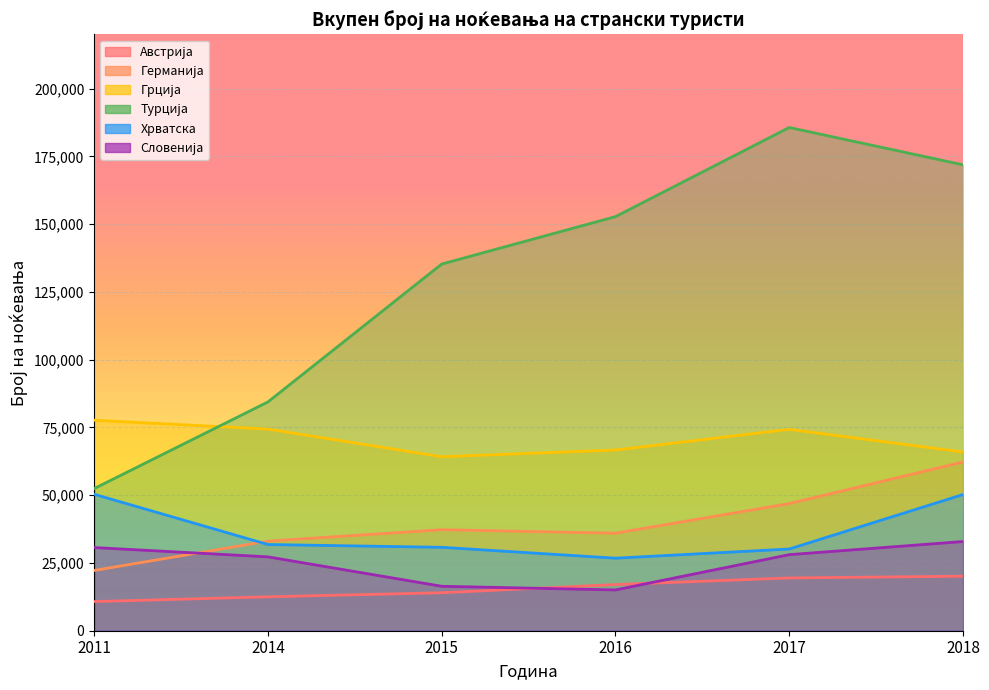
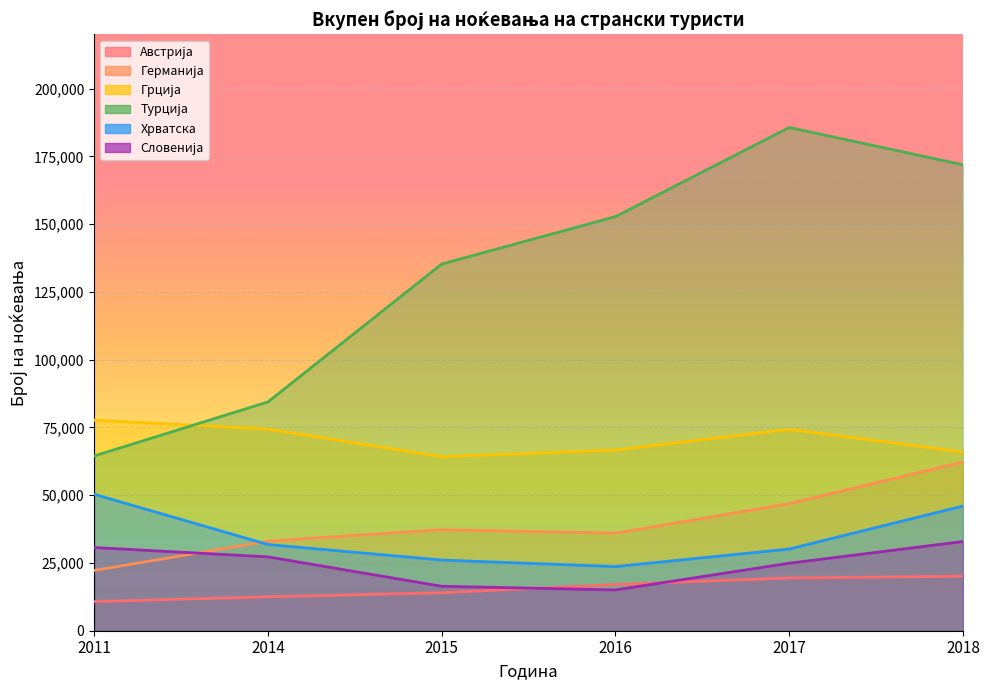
Турција, 2011: 52,000 -> 64,000
Хрватска, 2015: 31,000 -> 26,000
Хрватска, 2016: 27,000 -> 24,000
Словенија, 2017: 28,000 -> 25,000
Хрватска, 2018: 50,000 -> 46,000
